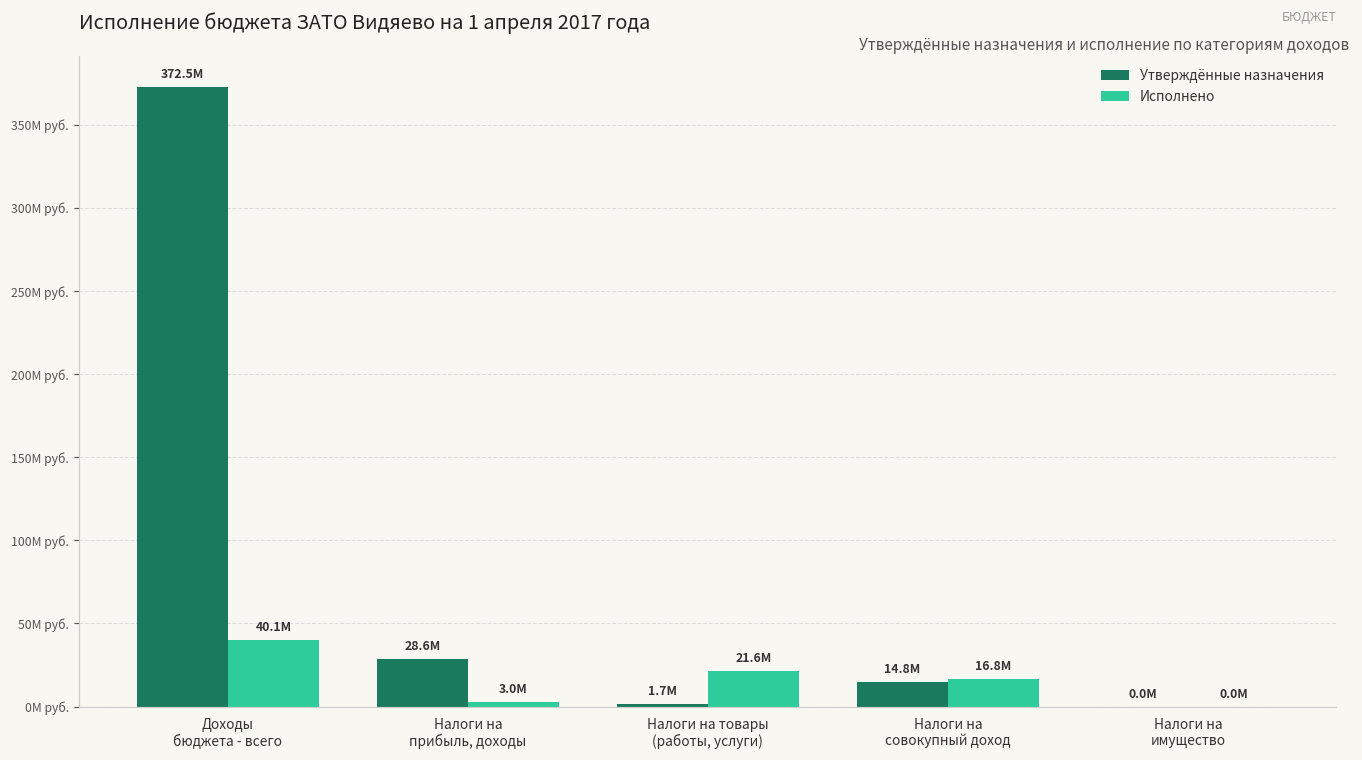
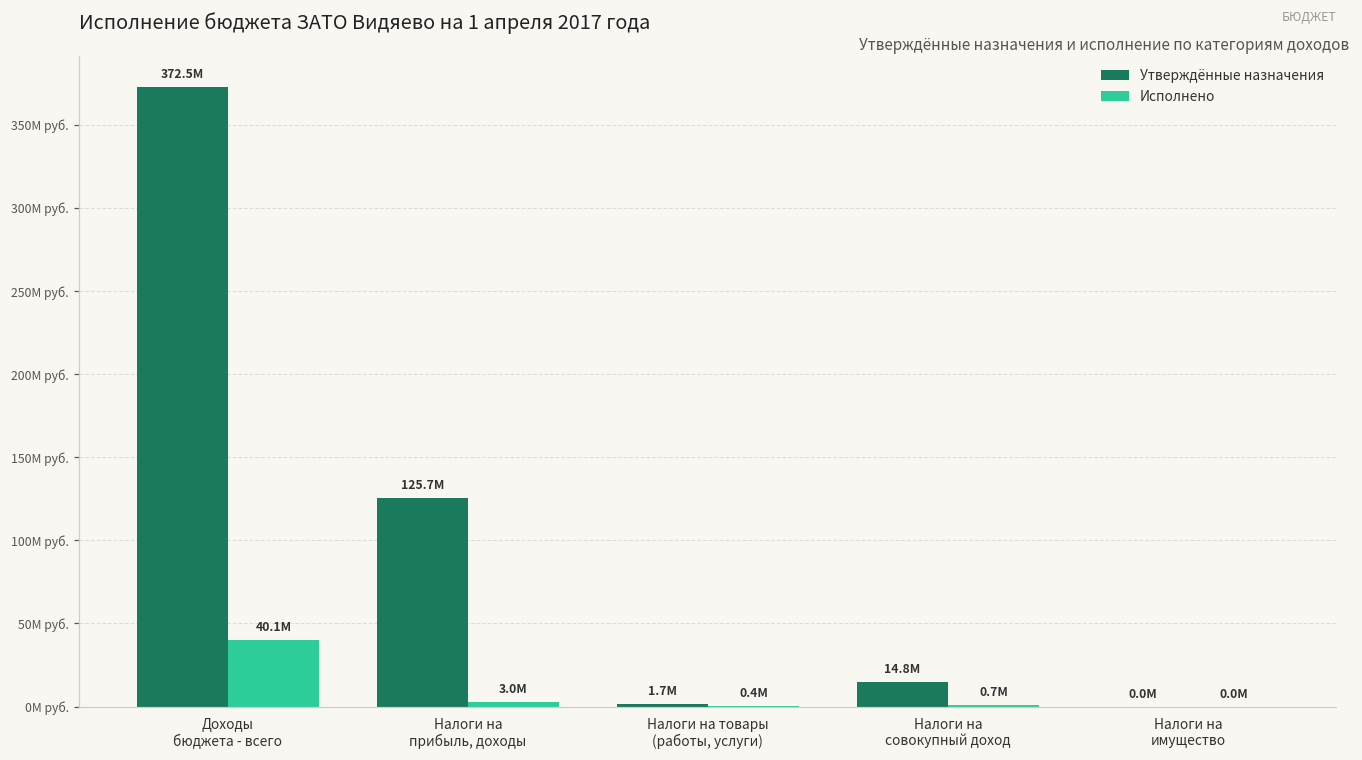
Утверждённые назначения, Налоги на прибыль, доходы: 28.6M -> 125.7M
Исполнено, Налоги на товары (работы, услуги): 21.6M -> 0.4M
Исполнено, Налоги на совокупный доход: 16.8M -> 0.7M
